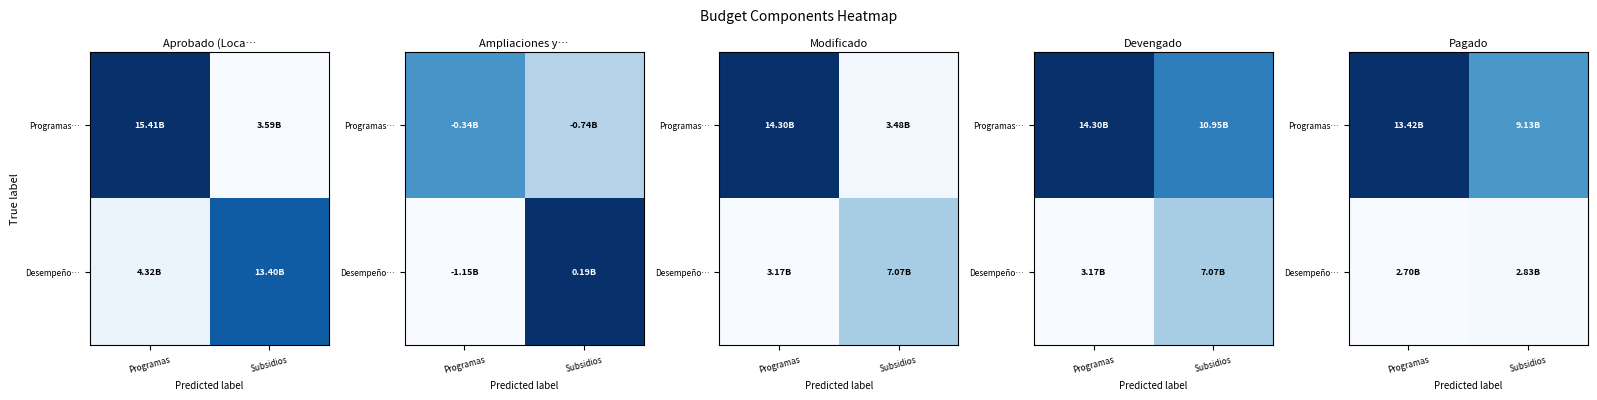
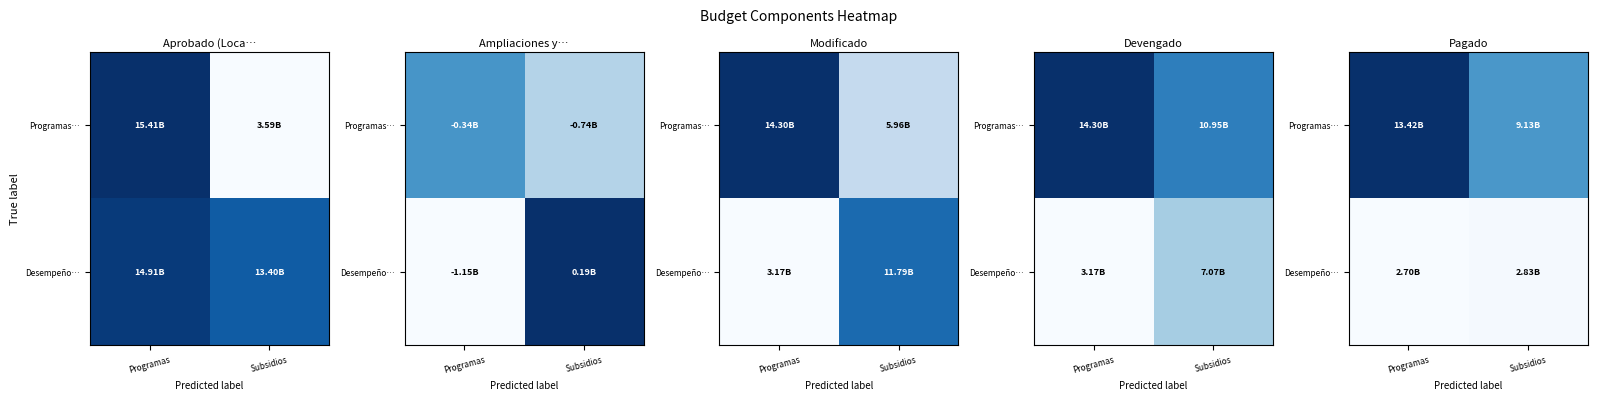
Aprobado (Loca…, Desempeño…, Programas: 4.32B -> 14.91B
Modificado, Programas…, Subsidios: 3.48B -> 5.96B
Modificado, Desempeño…, Subsidios: 7.07B -> 11.79B
